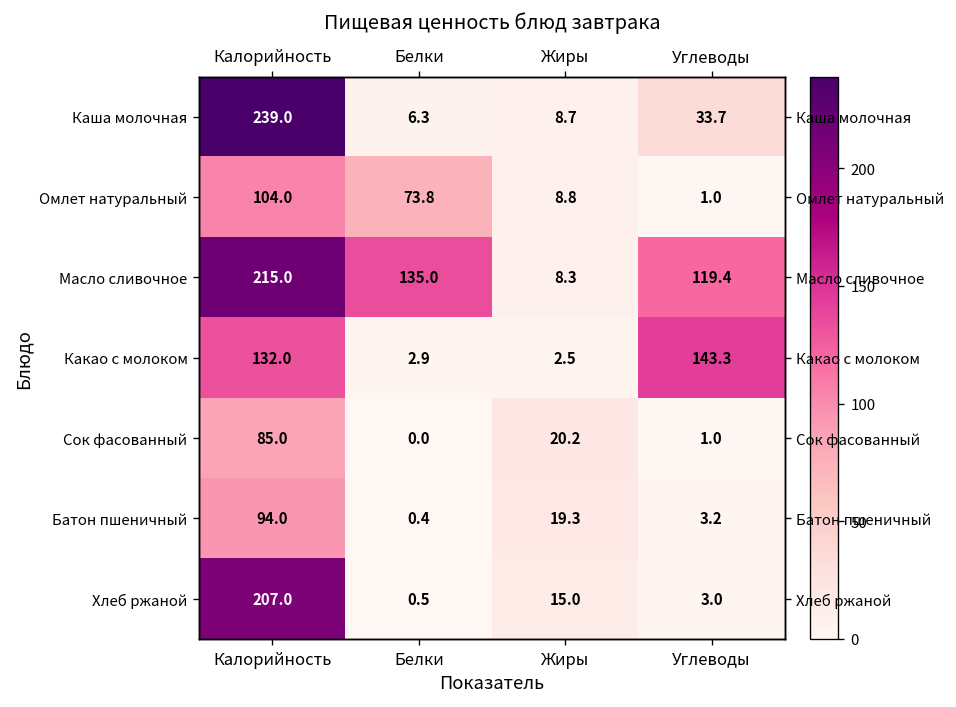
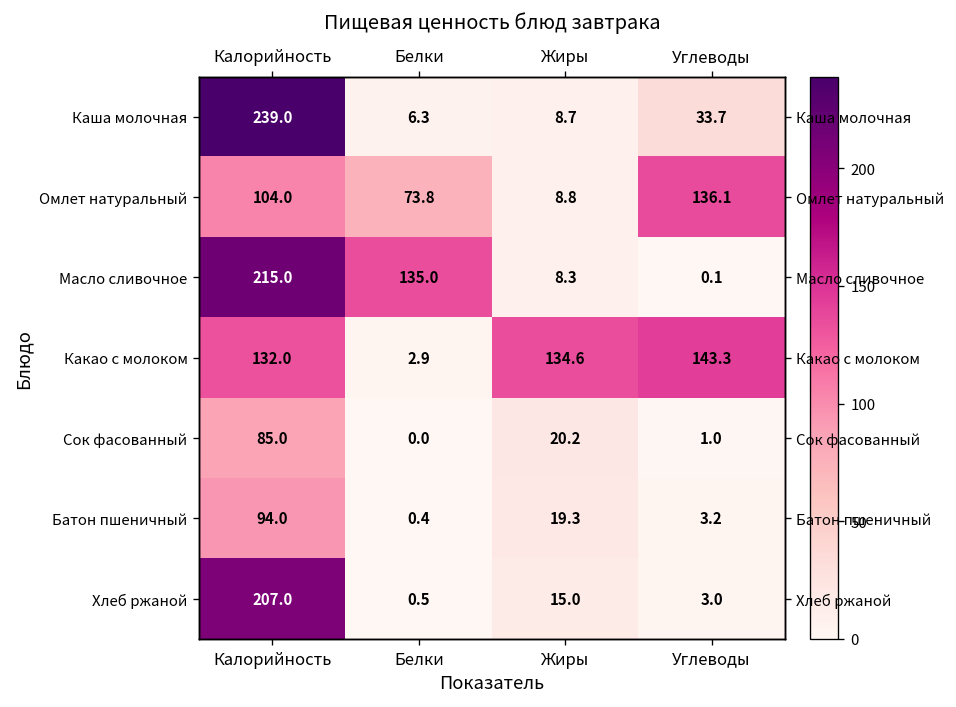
Омлет натуральный, Углеводы: 1.0 -> 136.1
Масло сливочное, Углеводы: 119.4 -> 0.1
Какао с молоком, Жиры: 2.5 -> 134.6
